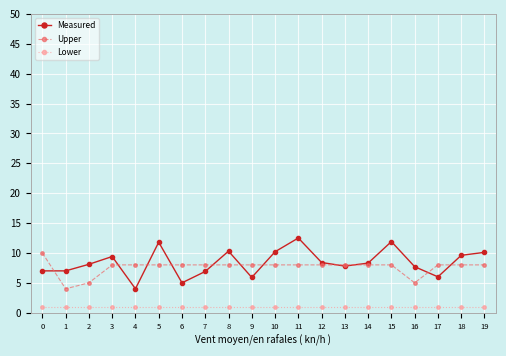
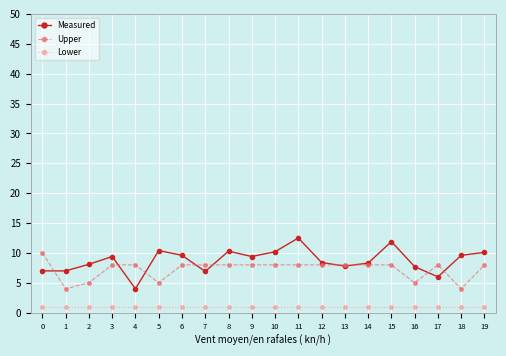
Measured, 5: 12 -> 10
Upper, 5: 8 -> 5
Measured, 6: 5 -> 10
Measured, 9: 6 -> 9
Upper, 18: 8 -> 4
